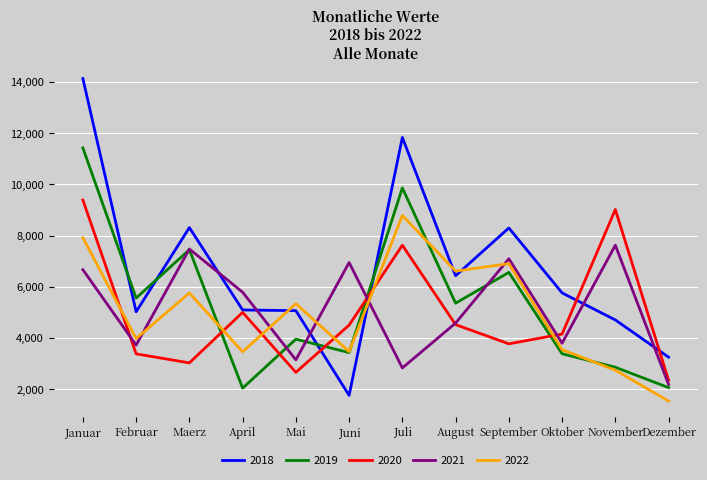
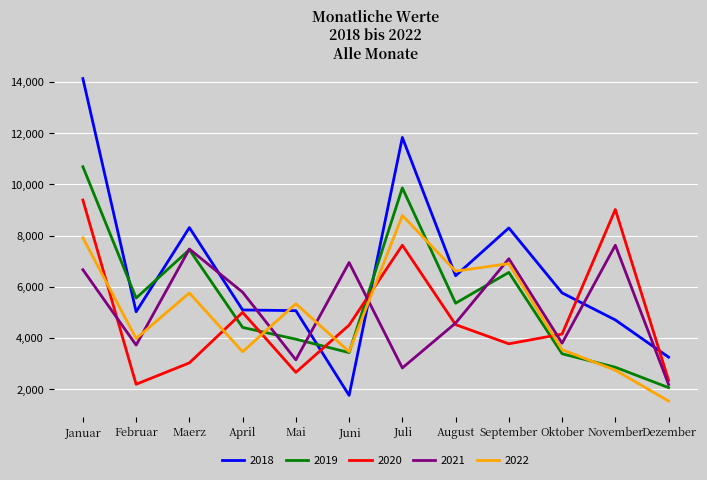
2019, Januar: 11,400 -> 10,700
2020, Februar: 3,400 -> 2,200
2019, April: 2,000 -> 4,400
